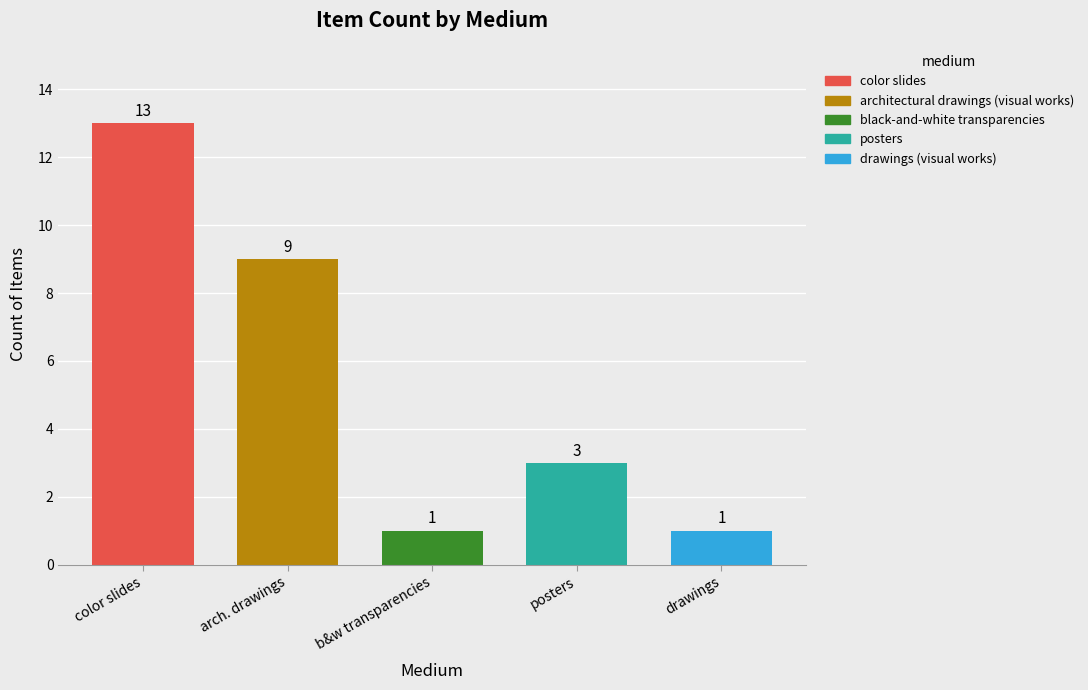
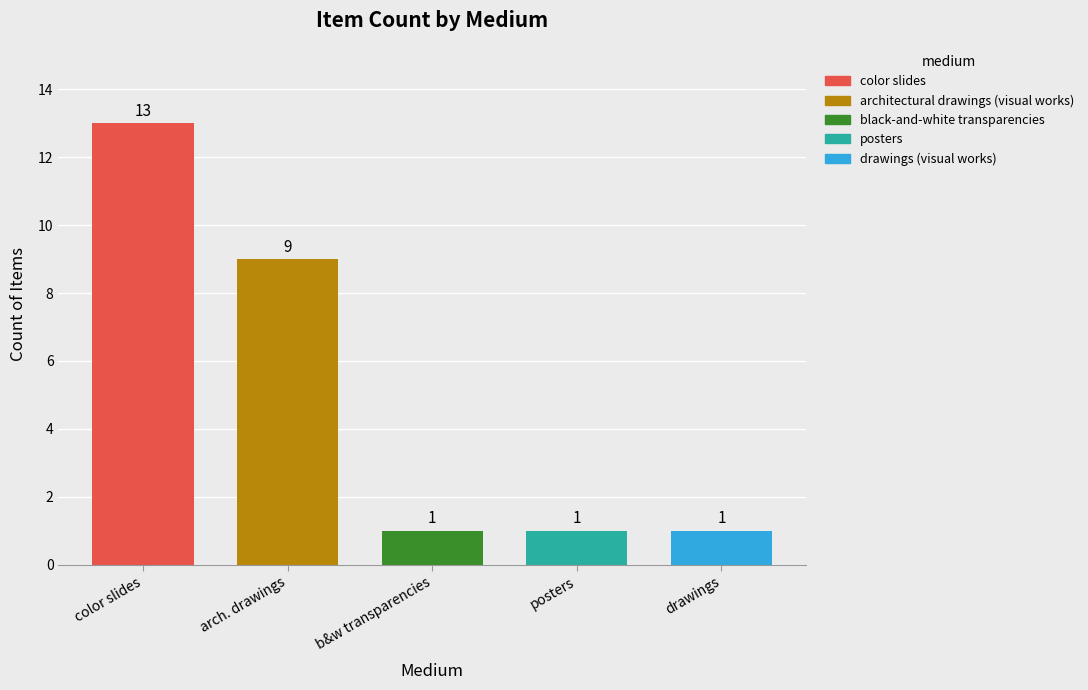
posters: 3 -> 1
